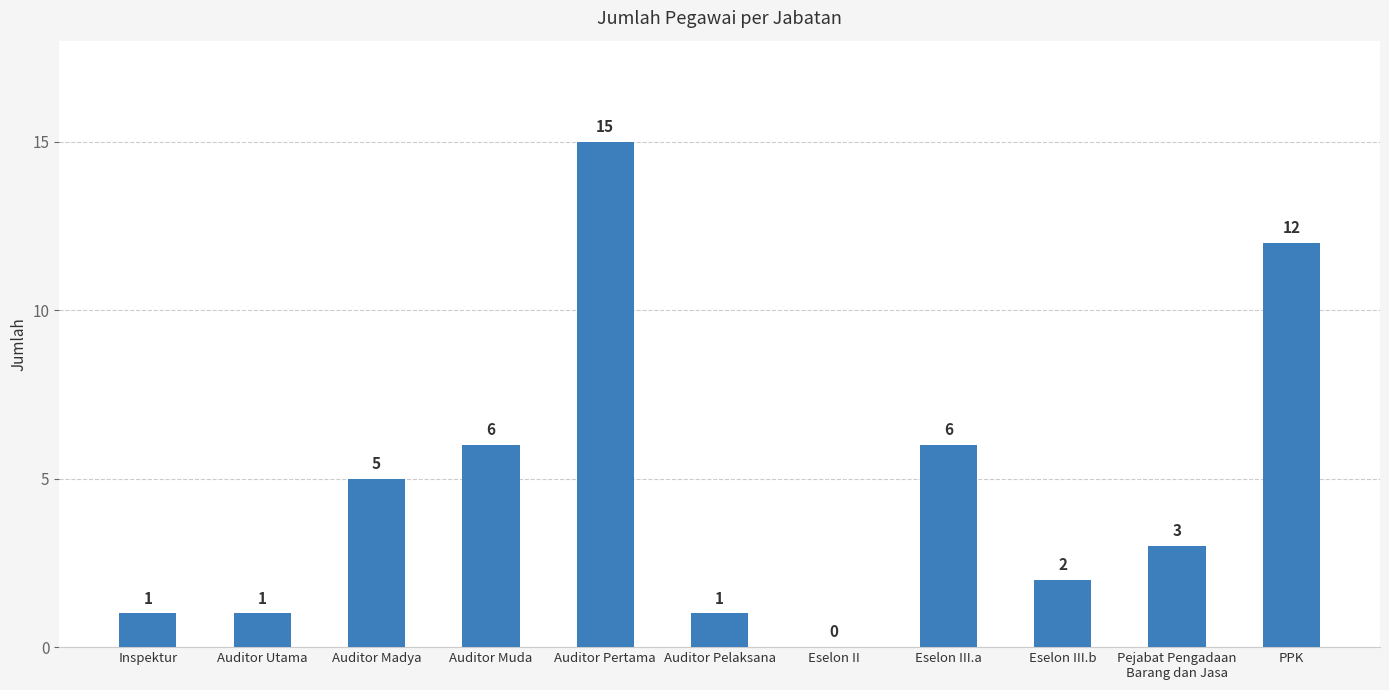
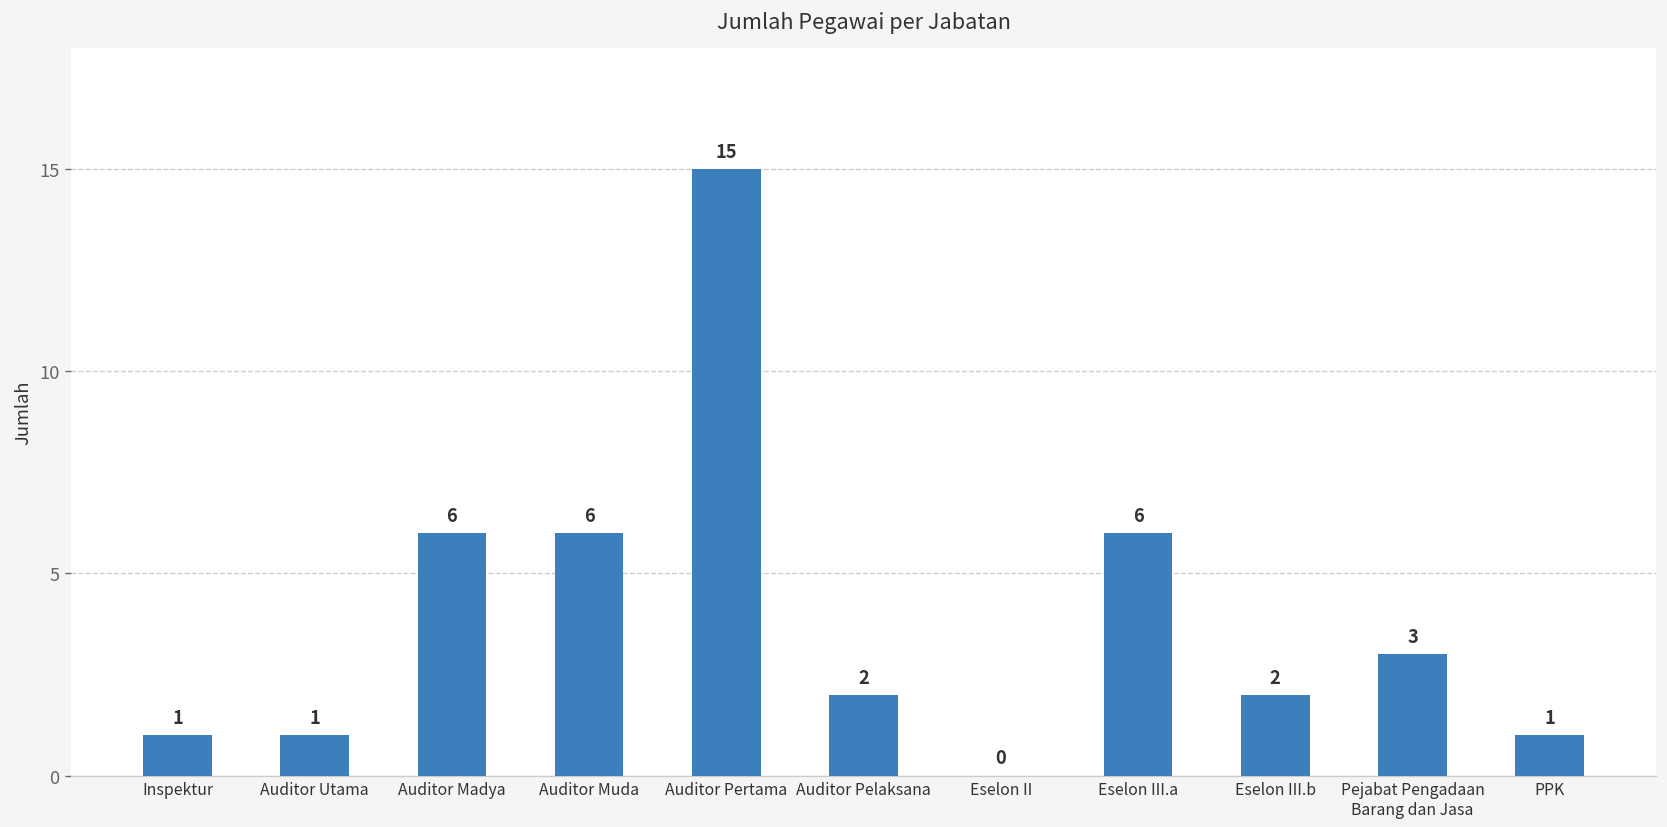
Auditor Madya: 5 -> 6
Auditor Pelaksana: 1 -> 2
PPK: 12 -> 1
